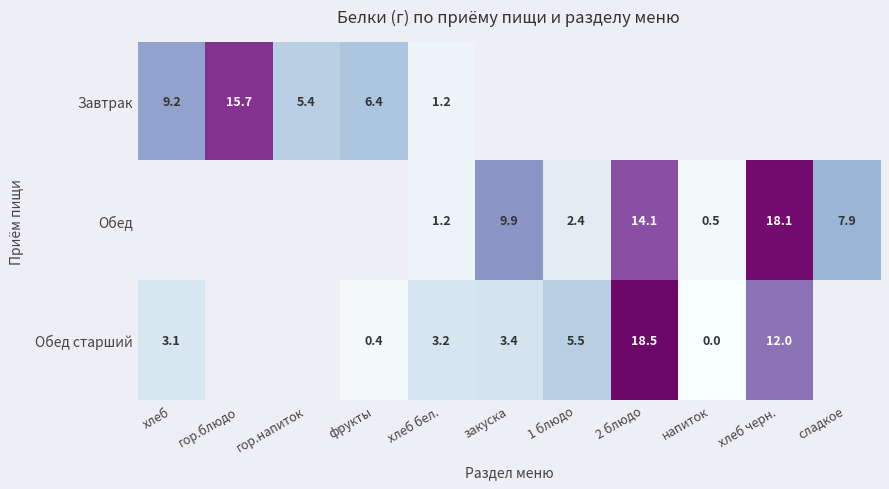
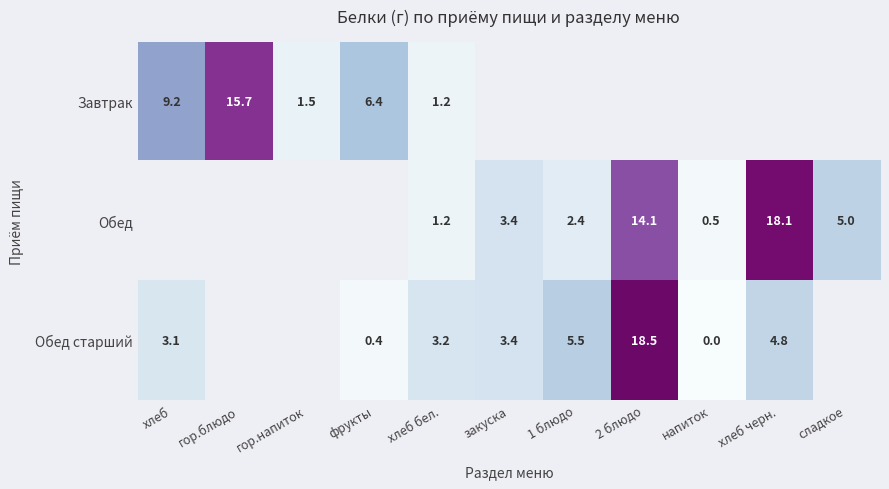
Завтрак, гор.напиток: 5.4 -> 1.5
Обед, закуска: 9.9 -> 3.4
Обед, сладкое: 7.9 -> 5.0
Обед старший, хлеб черн.: 12.0 -> 4.8
